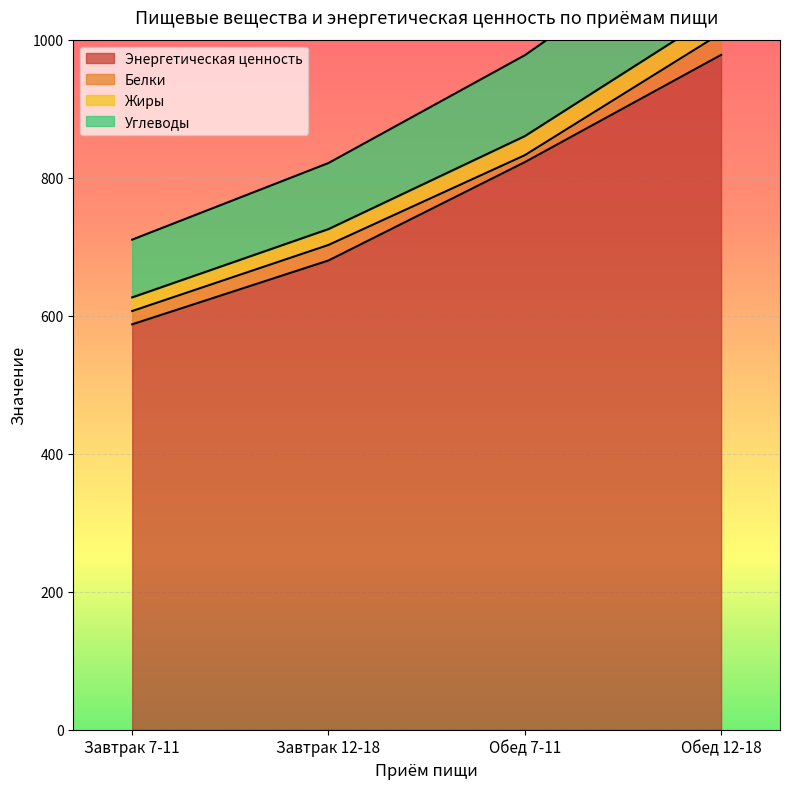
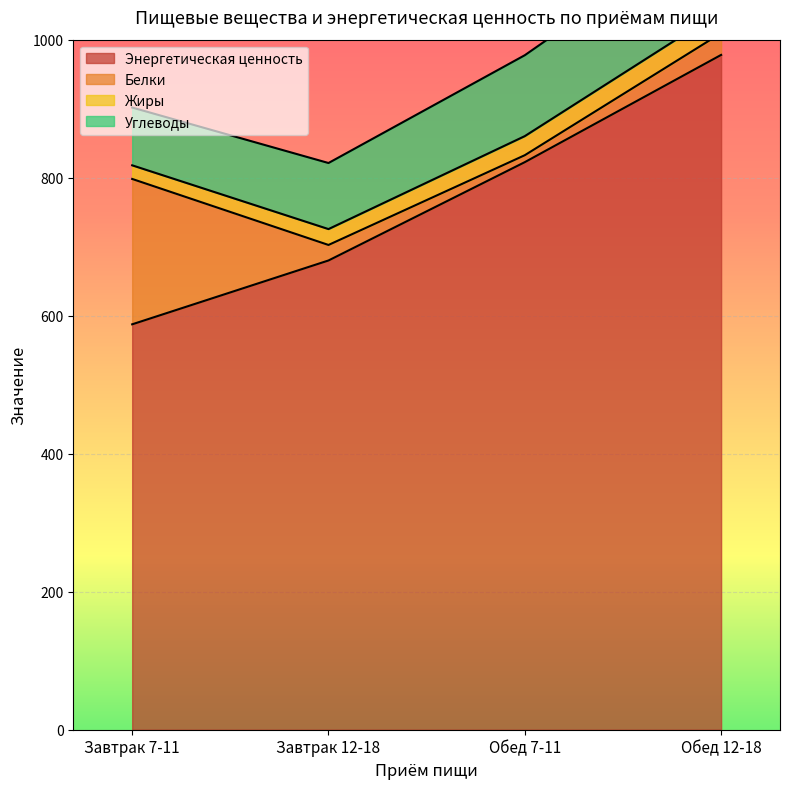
Белки, Завтрак 7-11: 20 -> 210
